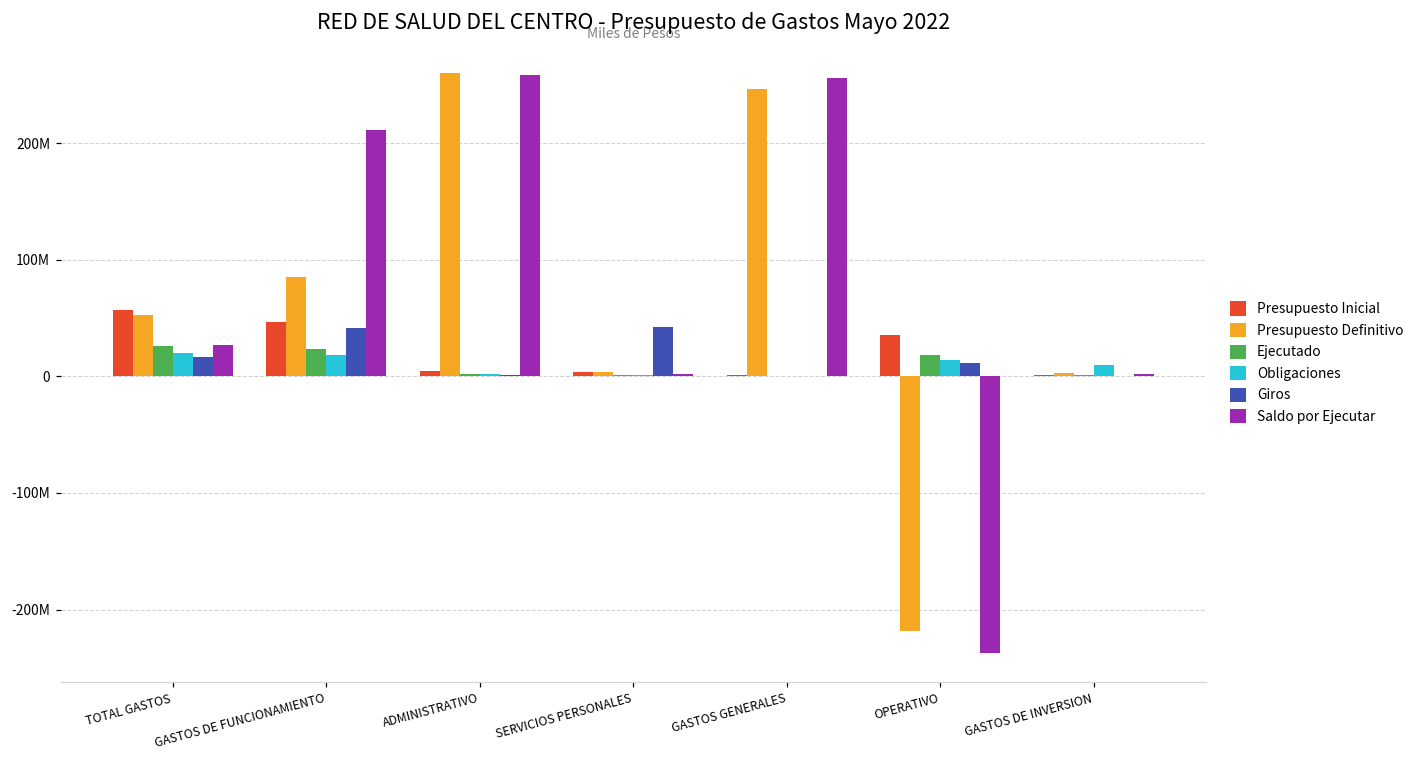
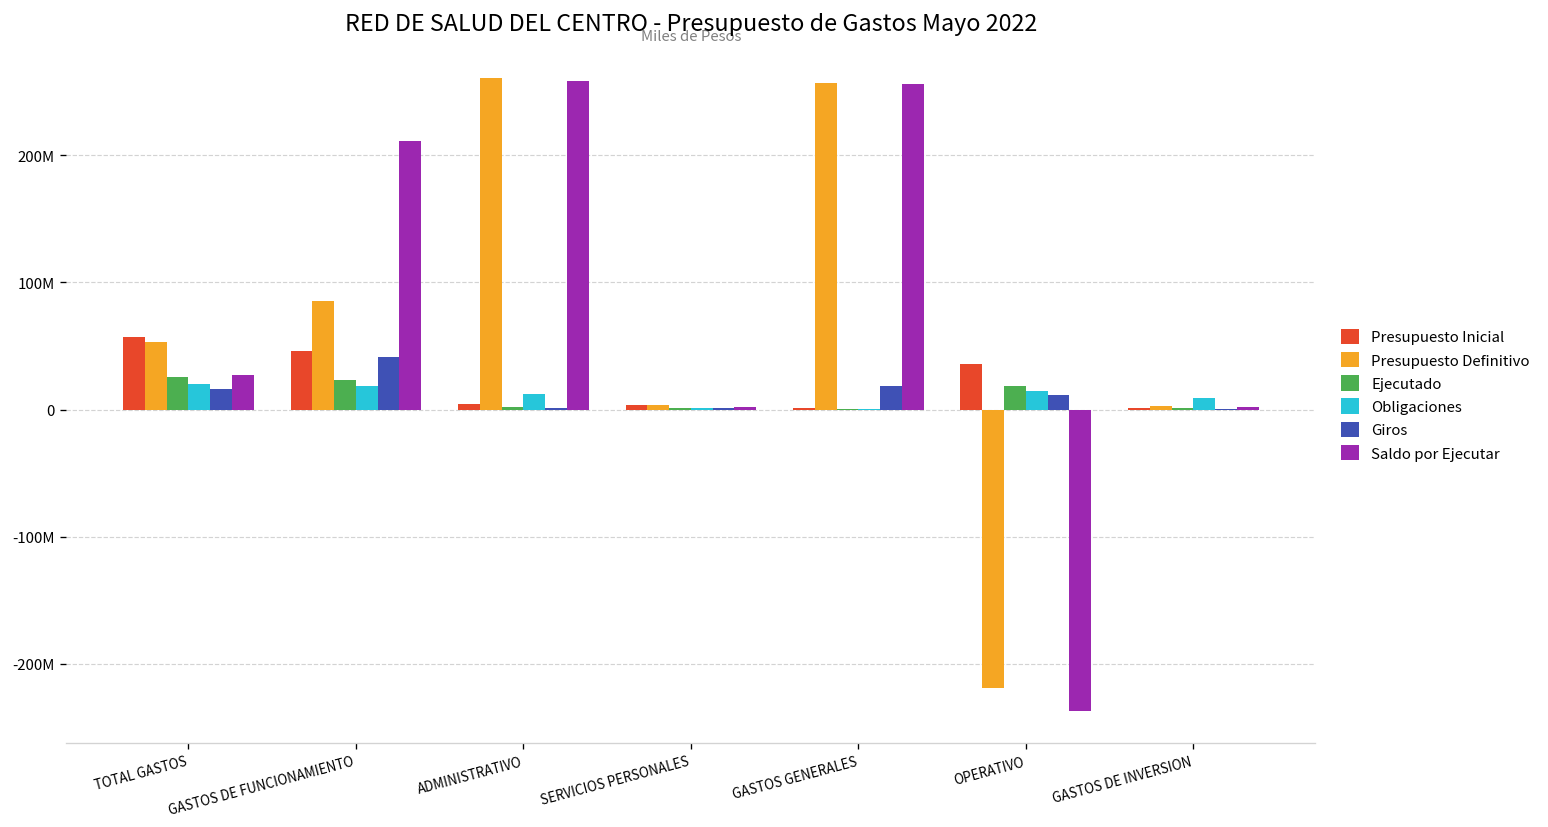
Obligaciones, ADMINISTRATIVO: 2000000 -> 12000000
Giros, SERVICIOS PERSONALES: 43000000 -> 1000000
Presupuesto Definitivo, GASTOS GENERALES: 247000000 -> 257000000
Giros, GASTOS GENERALES: 0 -> 19000000
